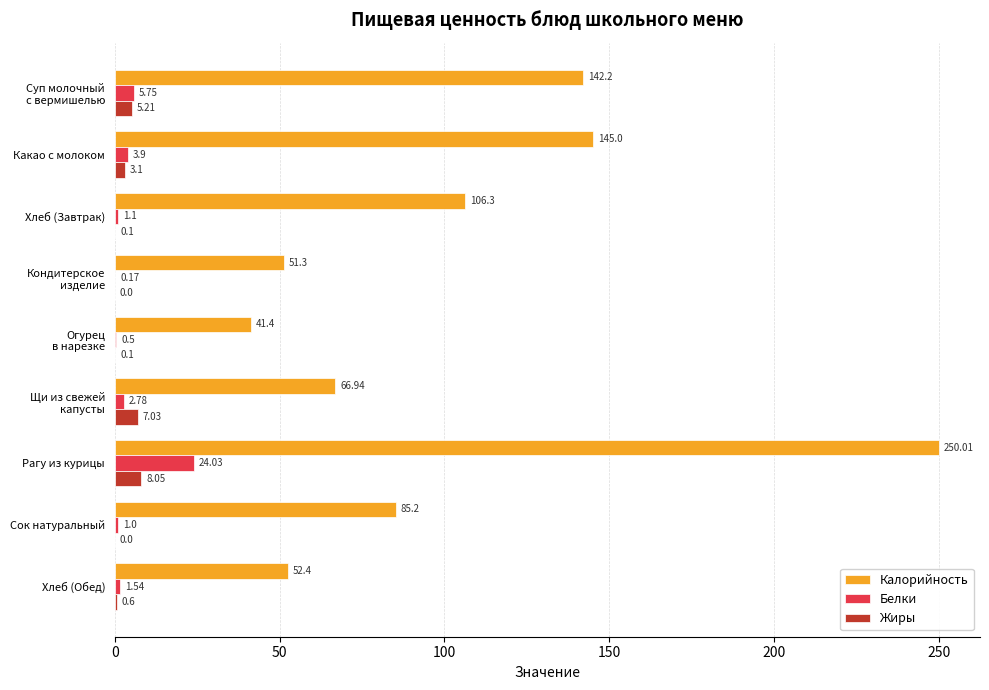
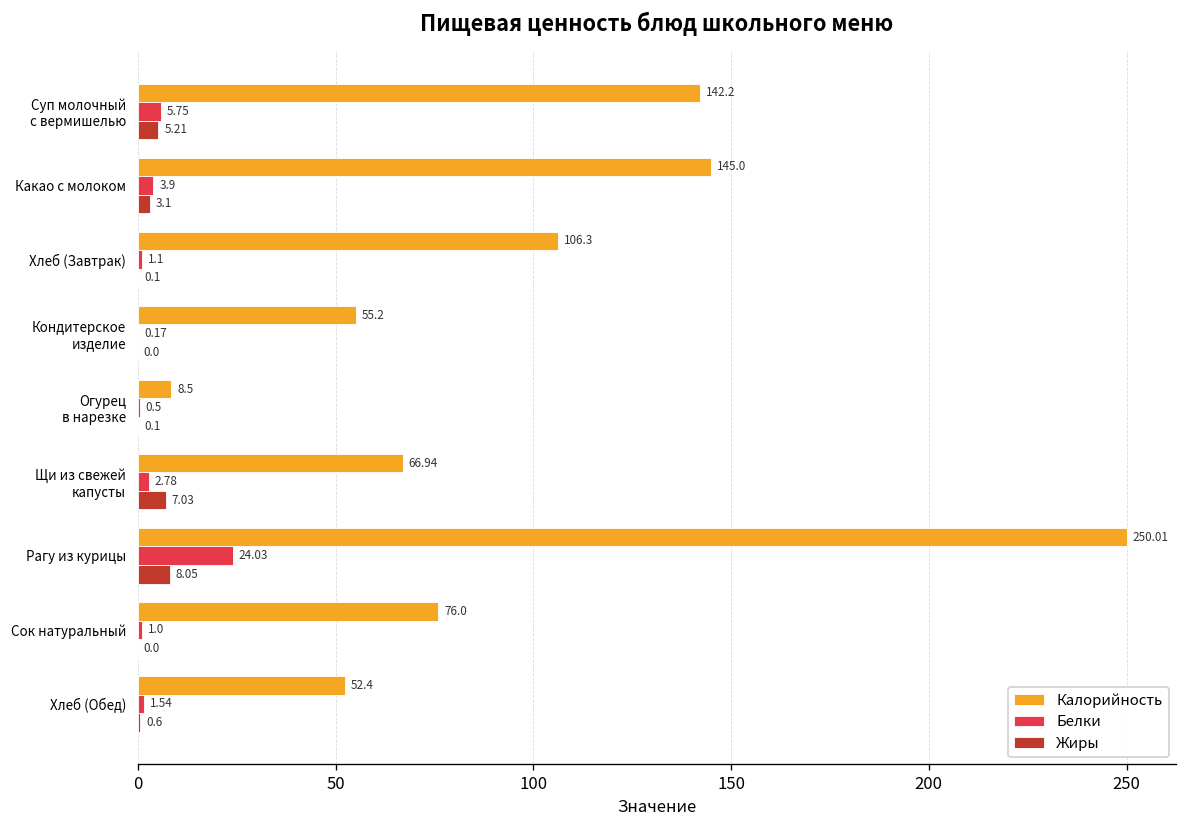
Калорийность, Кондитерское изделие: 51.3 -> 55.2
Калорийность, Огурец в нарезке: 41.4 -> 8.5
Калорийность, Сок натуральный: 85.2 -> 76.0
